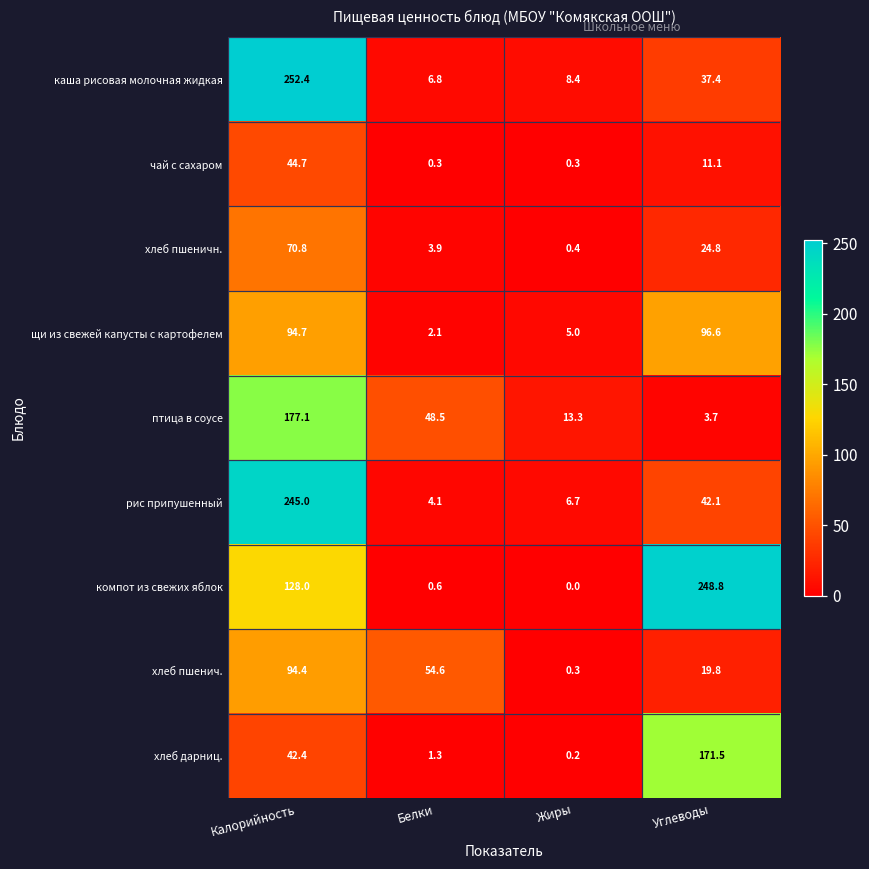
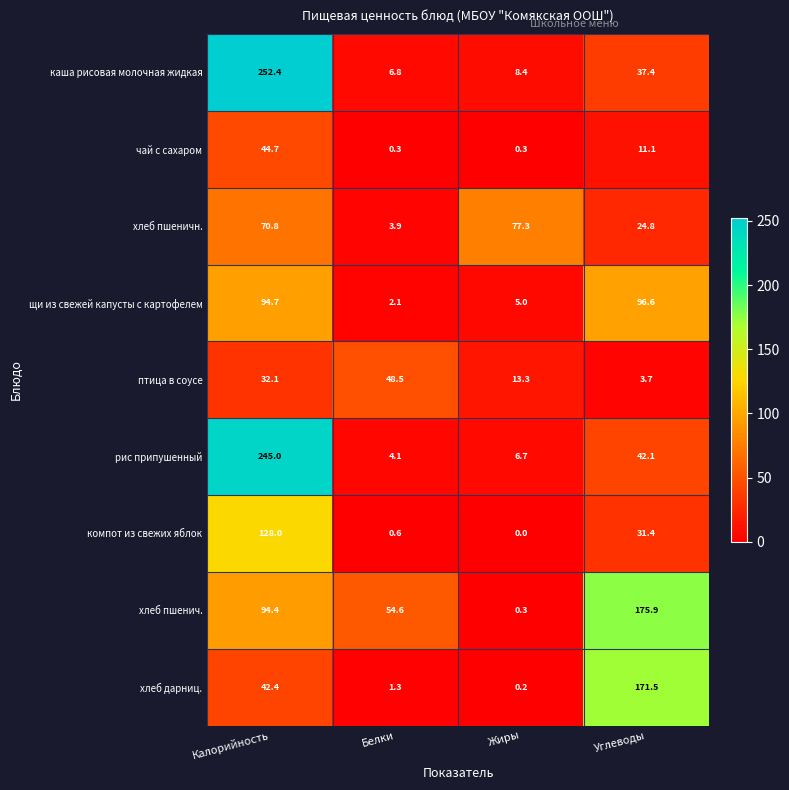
хлеб пшеничн., Жиры: 0.4 -> 77.3
птица в соусе, Калорийность: 177.1 -> 32.1
компот из свежих яблок, Углеводы: 248.8 -> 31.4
хлеб пшенич., Углеводы: 19.8 -> 175.9
